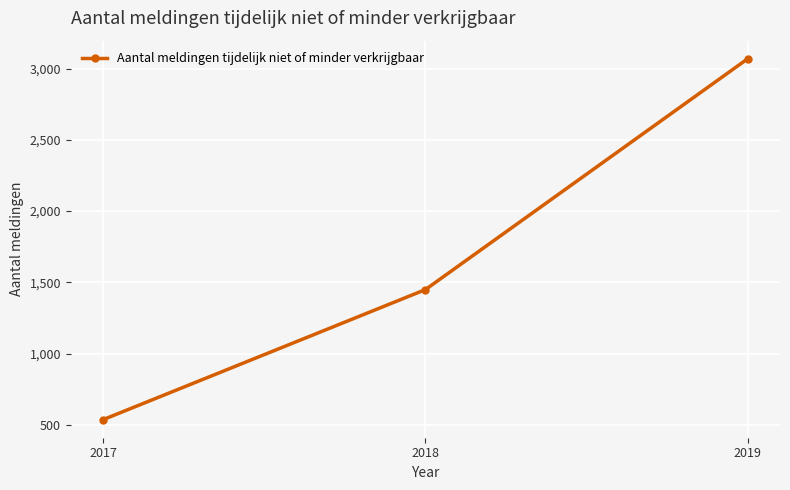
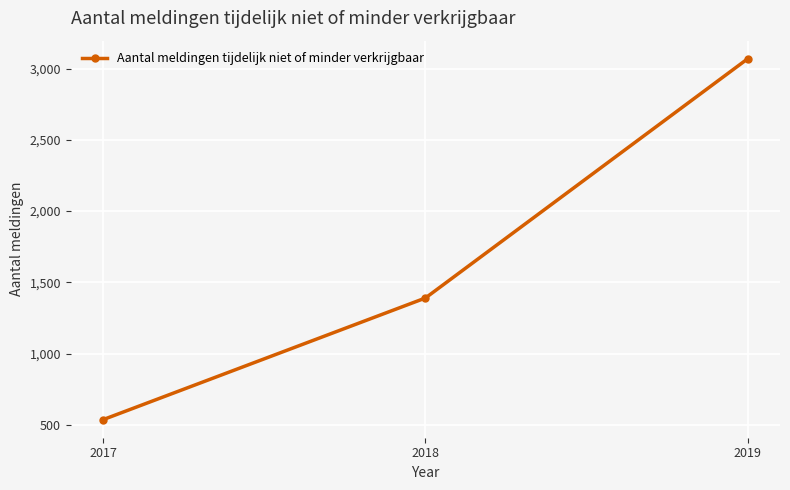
2018: 1,450 -> 1,390
